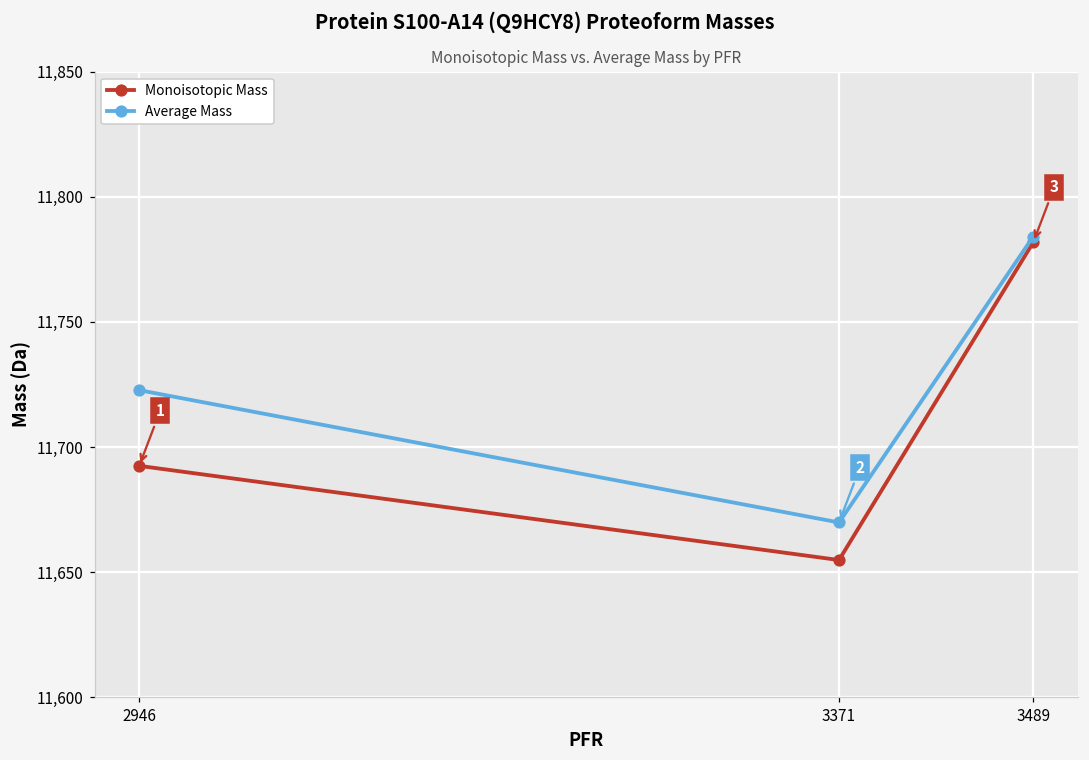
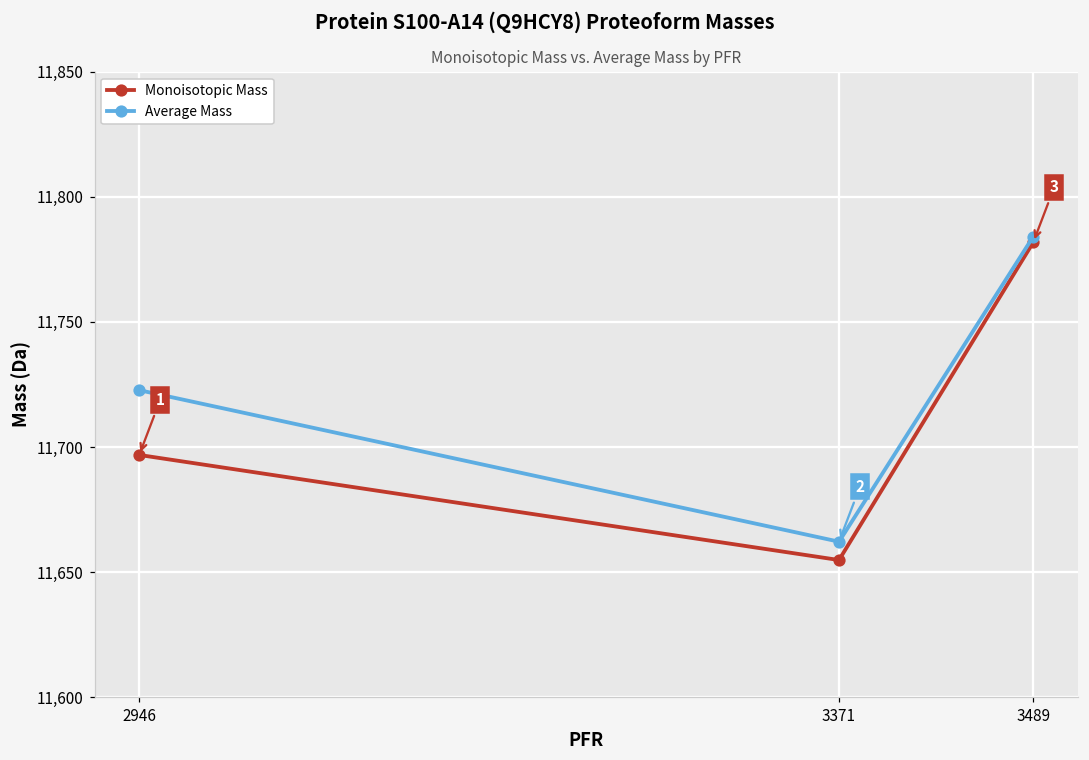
Monoisotopic Mass, 2946: 11,692 -> 11,697
Average Mass, 3371: 11,670 -> 11,662
